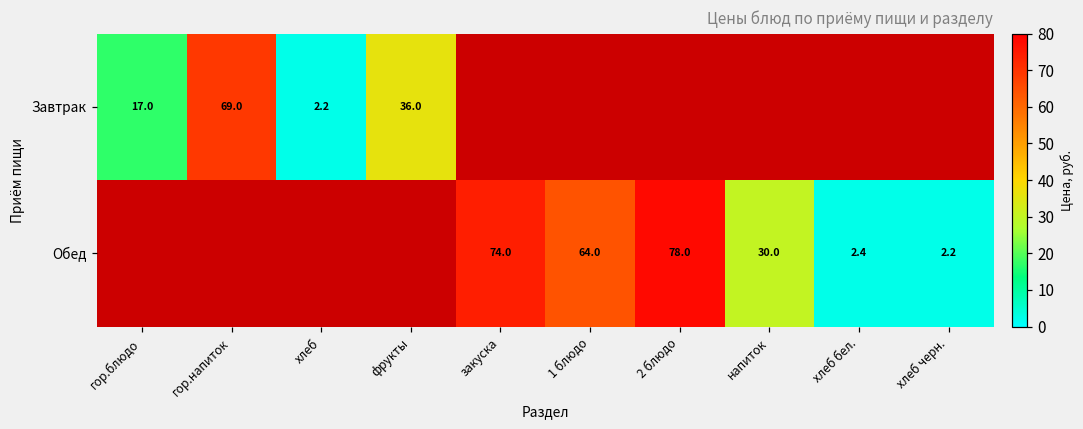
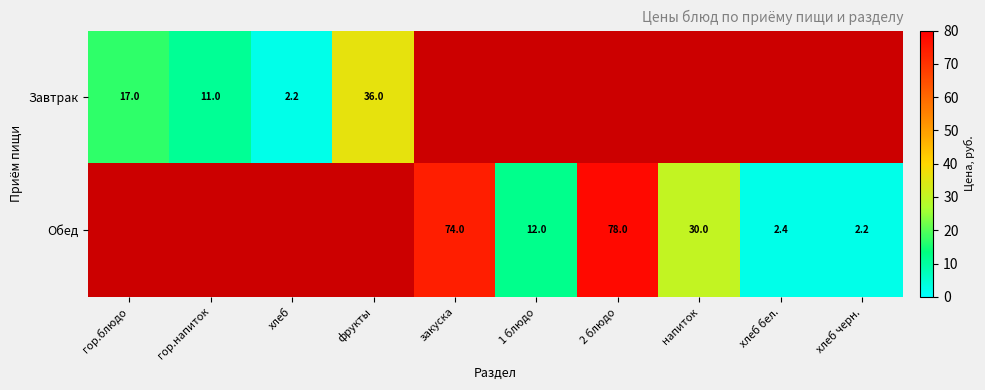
Завтрак, гор.напиток: 69.0 -> 11.0
Обед, 1 блюдо: 64.0 -> 12.0
